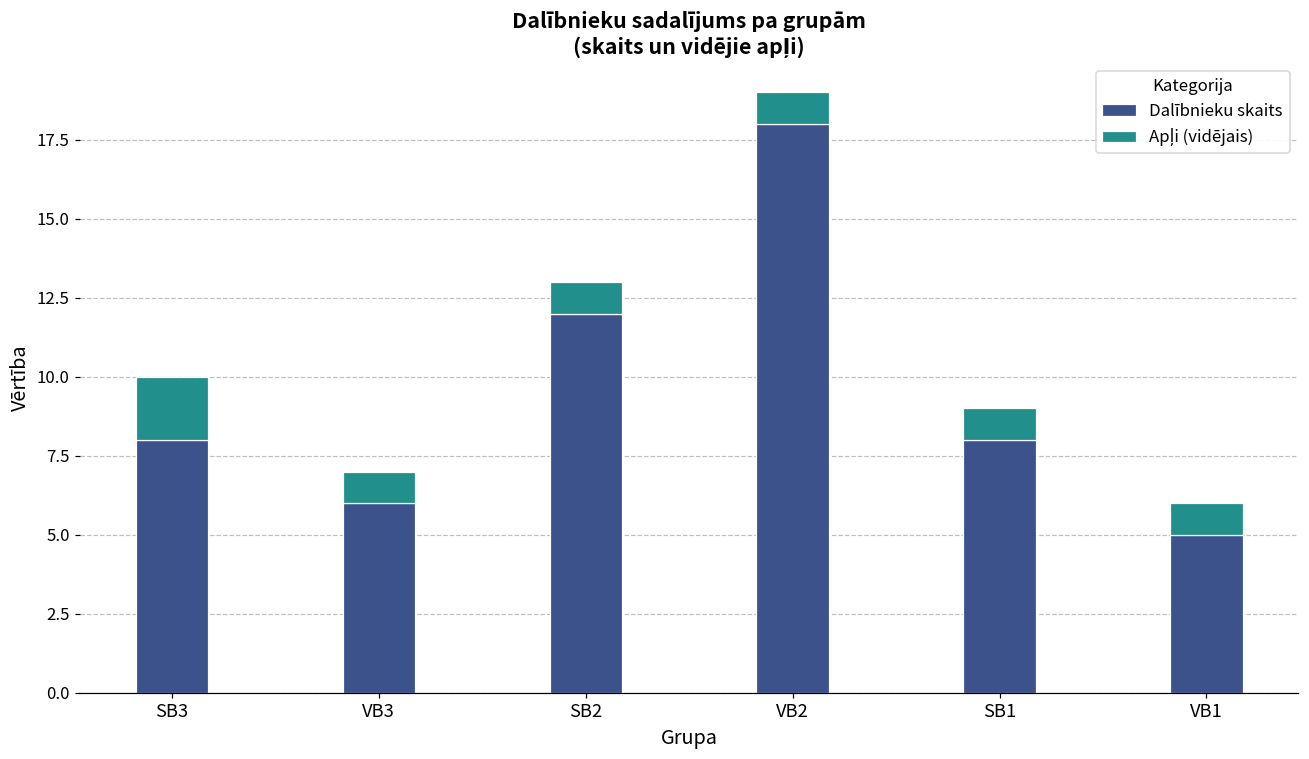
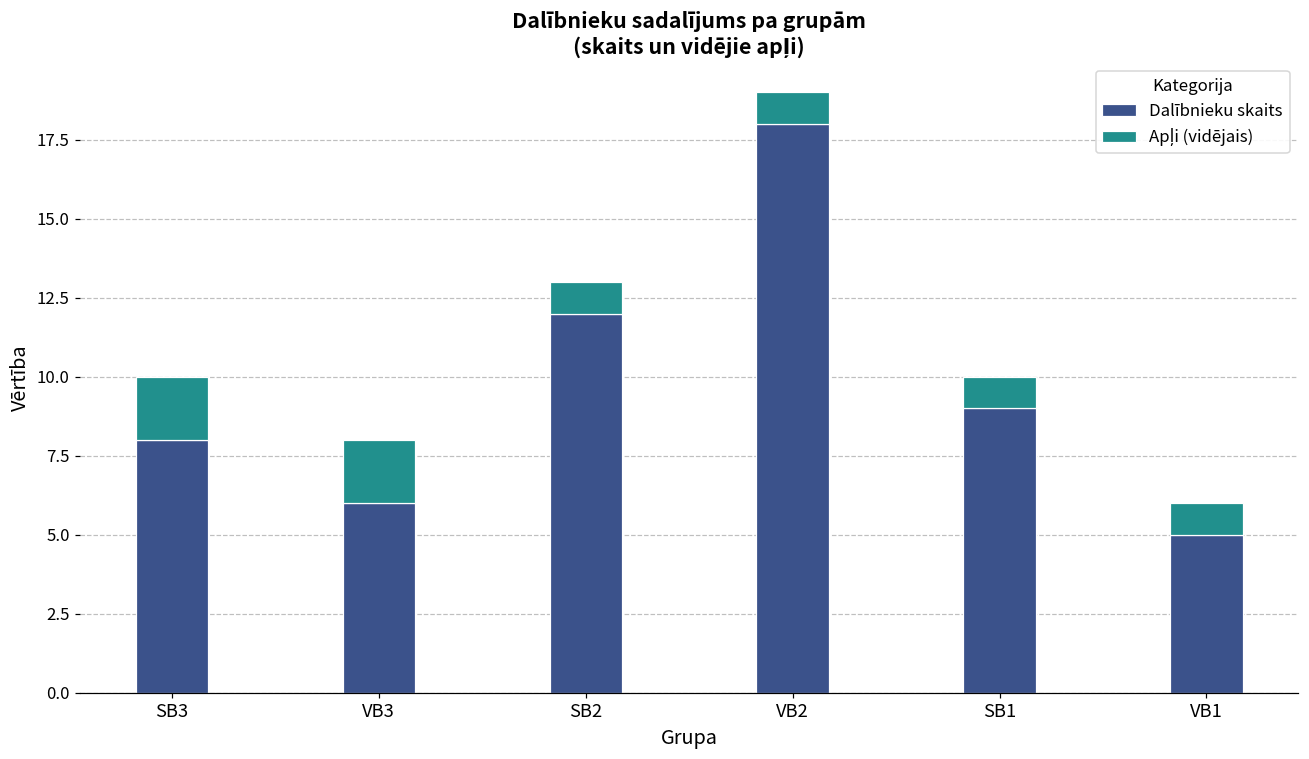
Apļi (vidējais), VB3: 1 -> 2
Dalībnieku skaits, SB1: 8 -> 9
